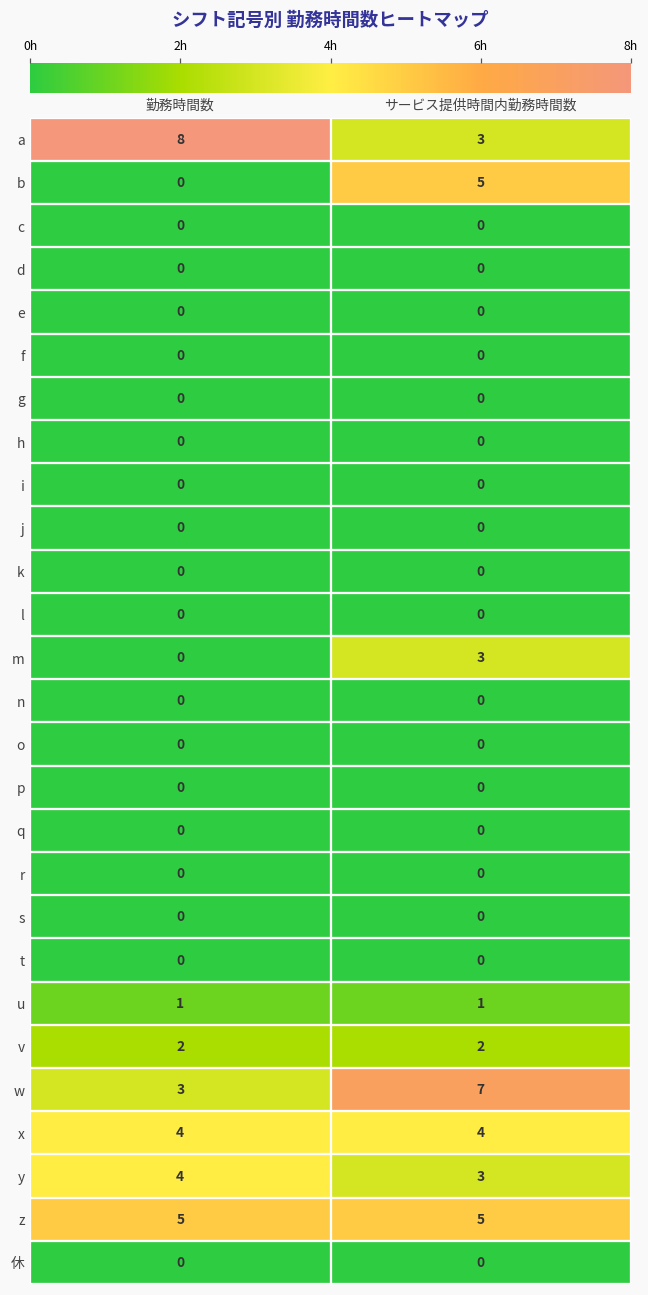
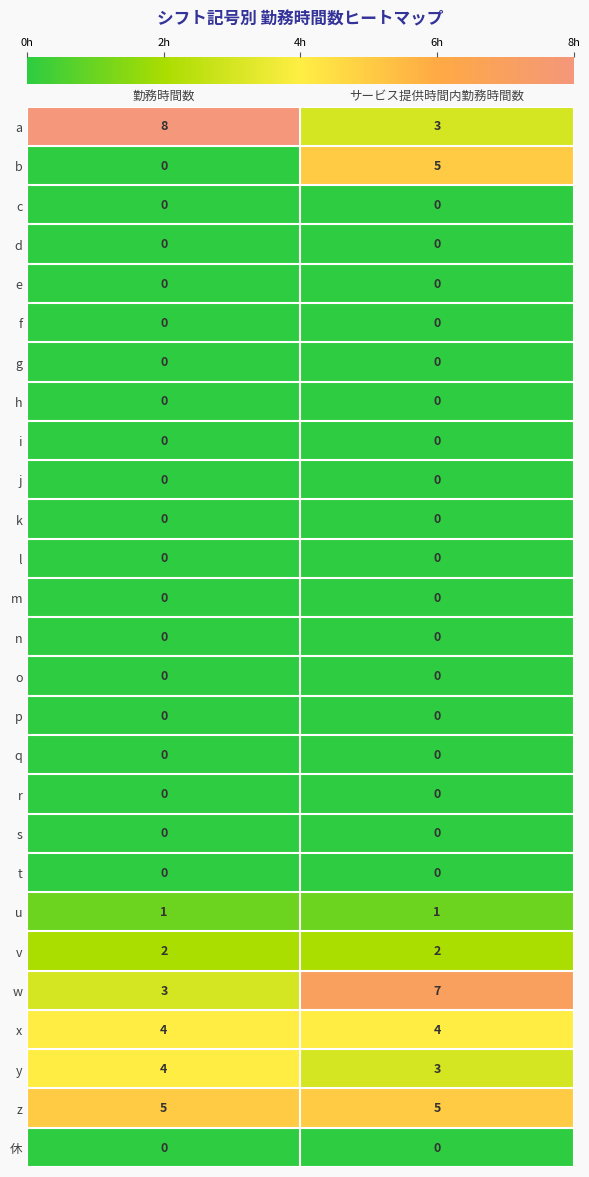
m, サービス提供時間内勤務時間数: 3 -> 0
